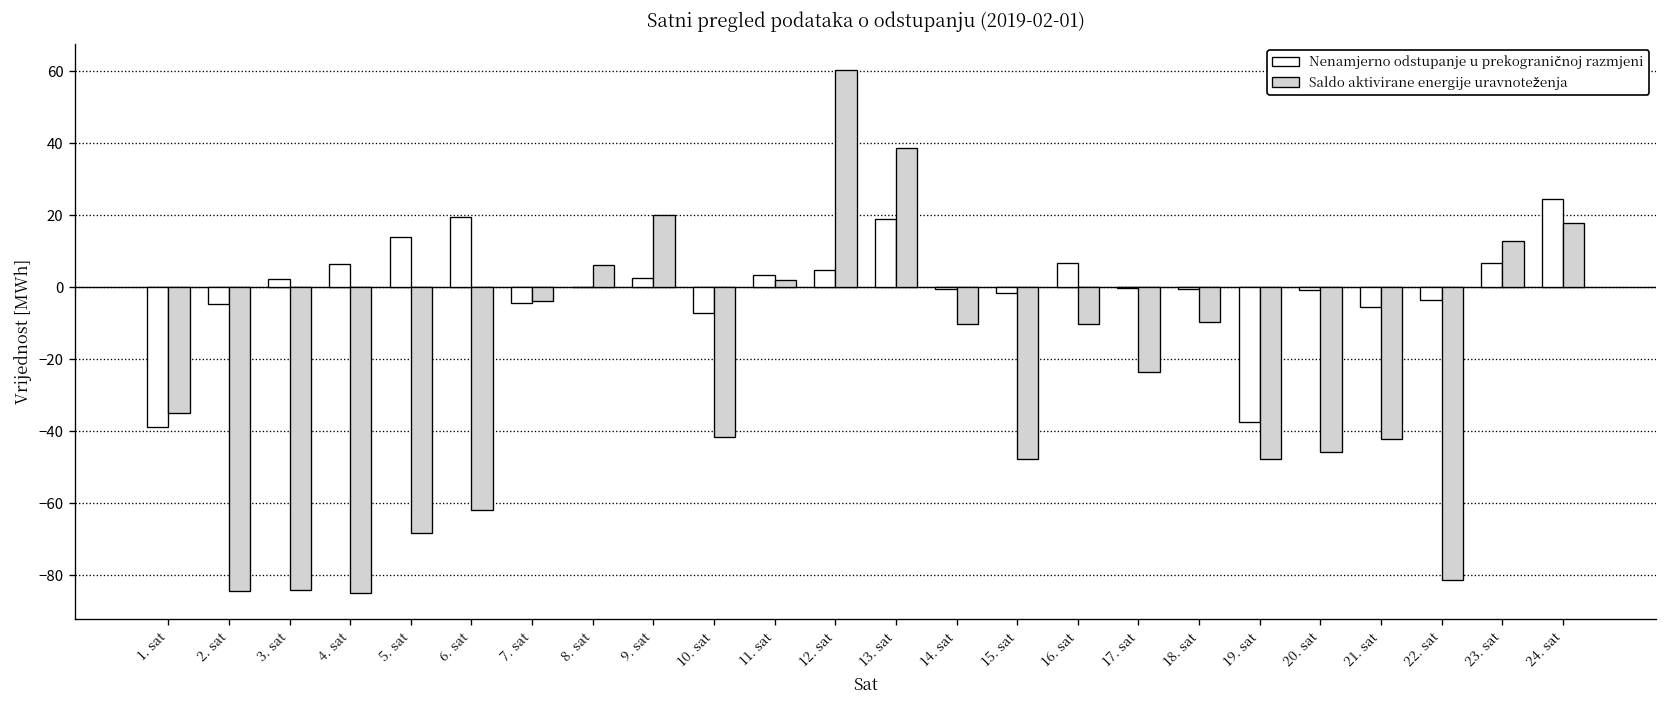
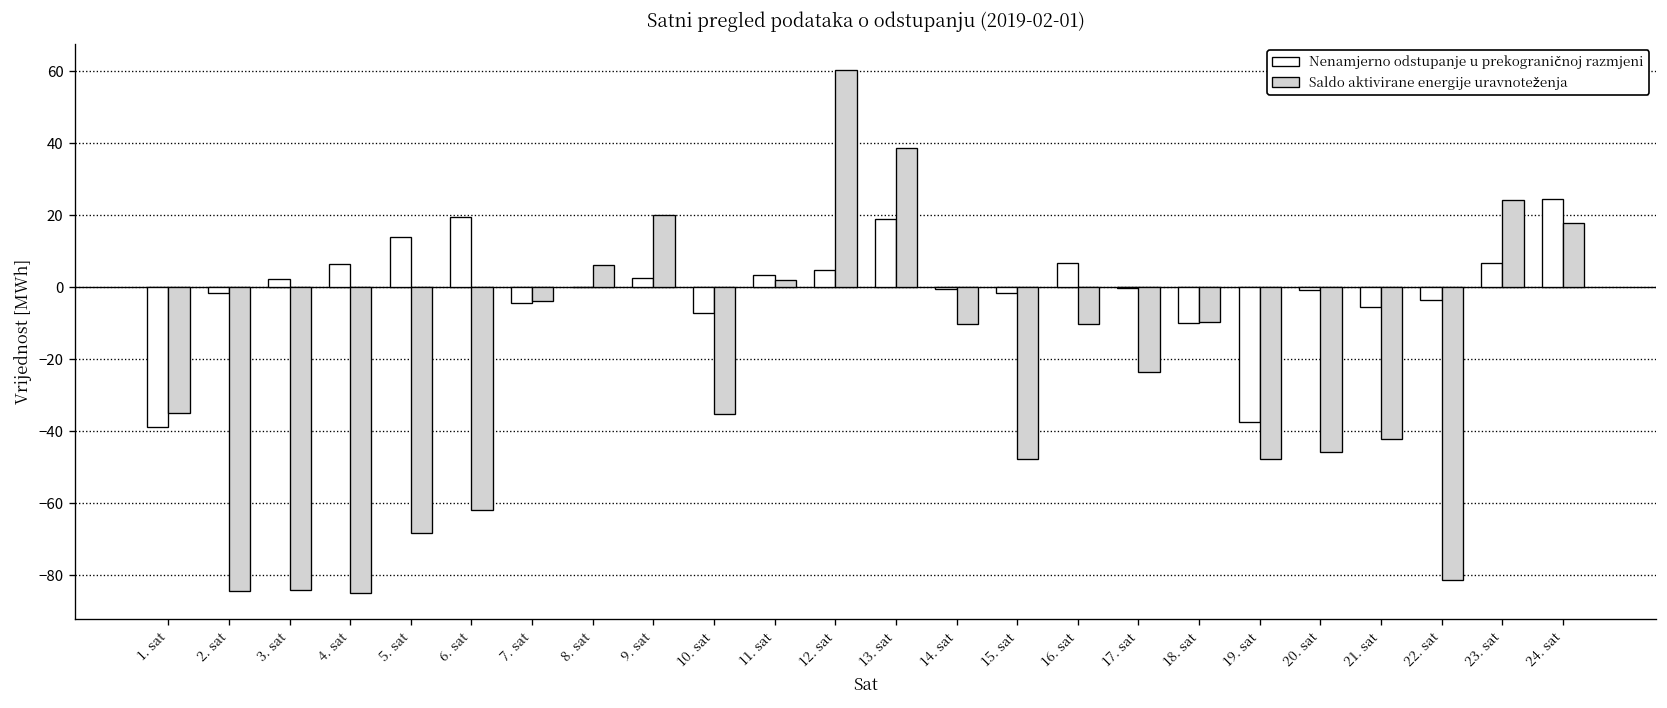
Nenamjerno odstupanje u prekograničnoj razmjeni, 2. sat: -5 -> -2
Saldo aktivirane energije uravnoteženja, 10. sat: -42 -> -35
Nenamjerno odstupanje u prekograničnoj razmjeni, 18. sat: 0 -> -10
Saldo aktivirane energije uravnoteženja, 23. sat: 13 -> 24
